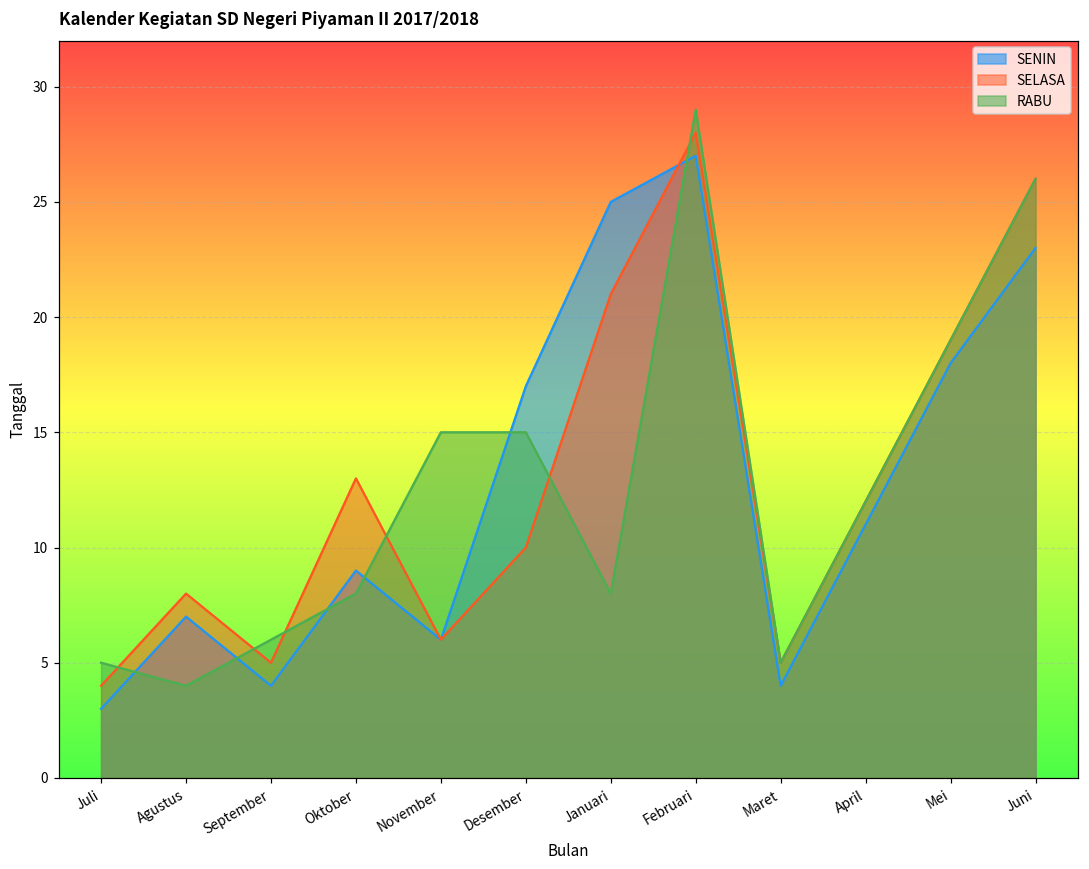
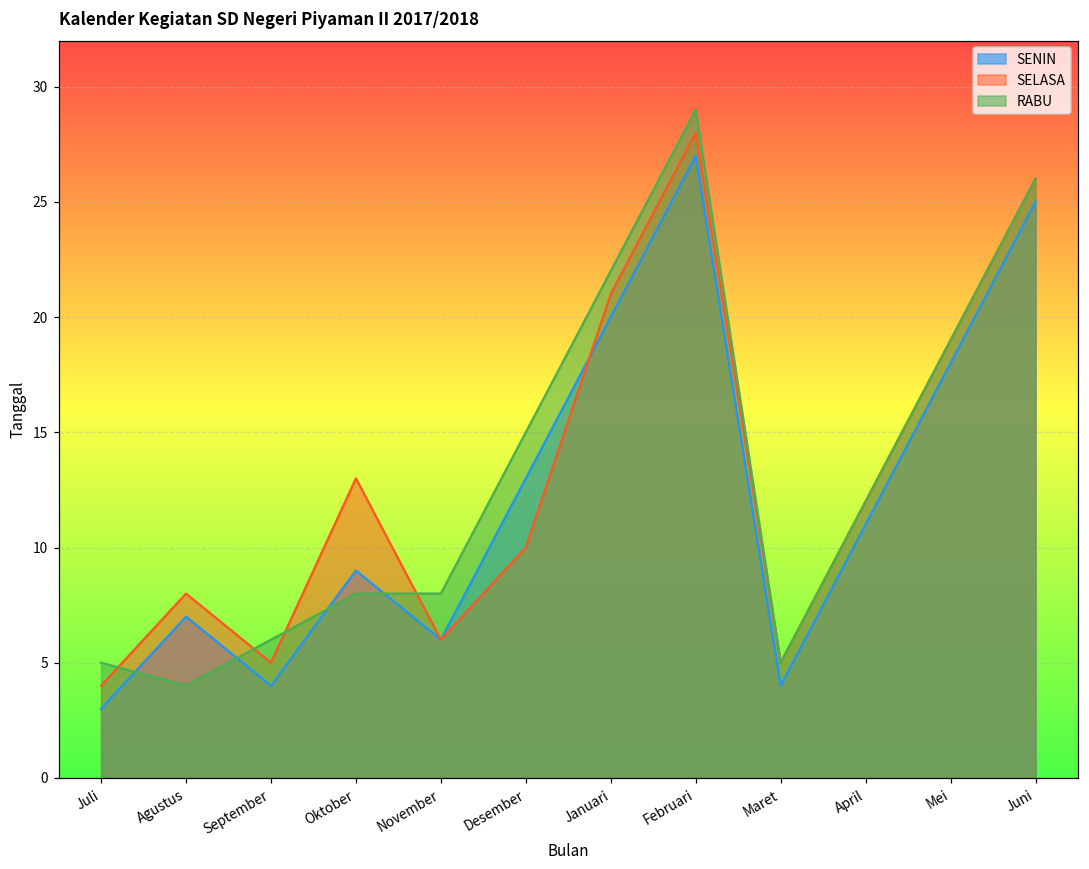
RABU, November: 15 -> 8
SENIN, Desember: 17 -> 13
SENIN, Januari: 25 -> 20
RABU, Januari: 8 -> 22
SENIN, Juni: 23 -> 25
